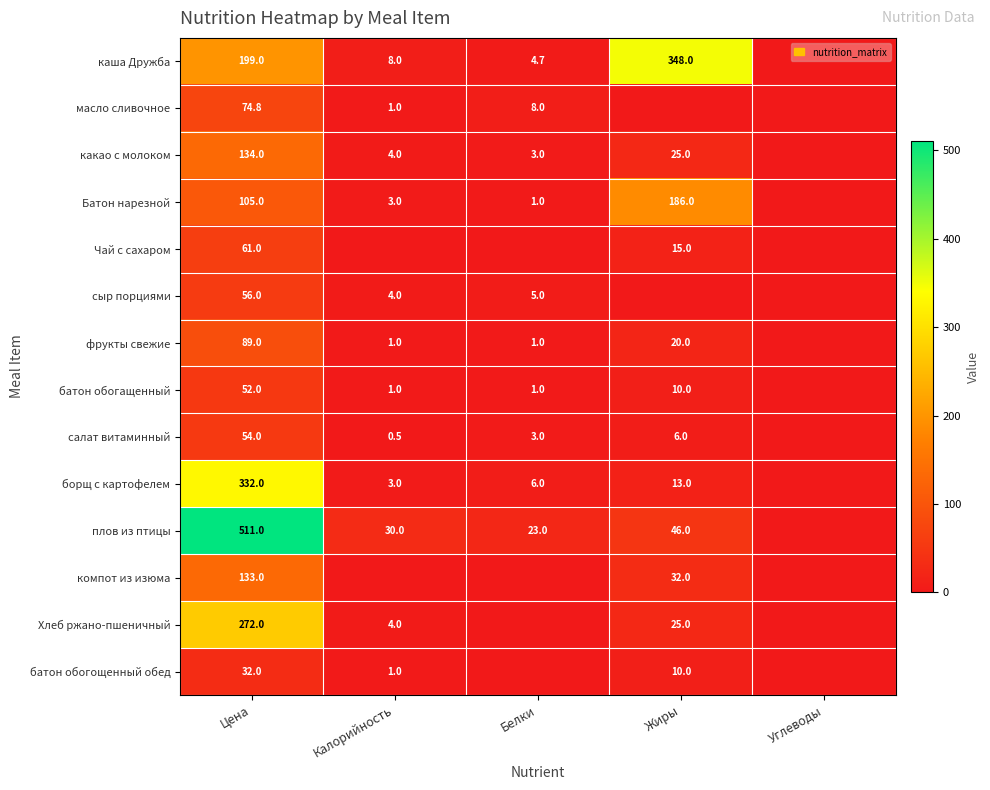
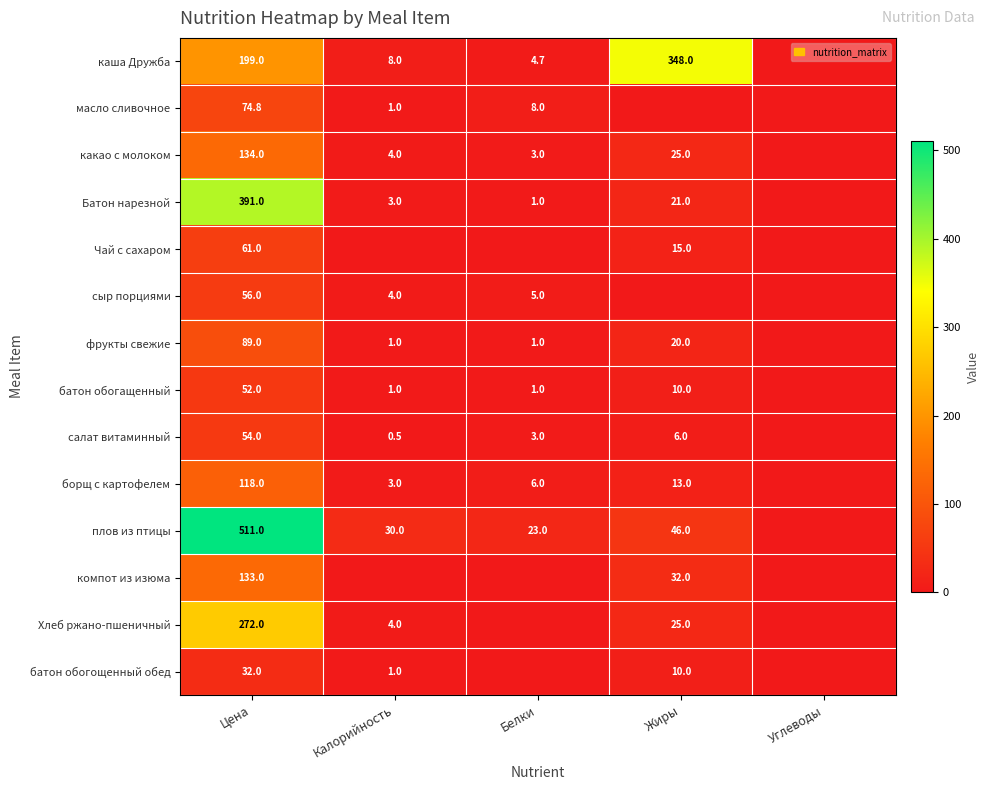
Батон нарезной, Цена: 105.0 -> 391.0
Батон нарезной, Жиры: 186.0 -> 21.0
борщ с картофелем, Цена: 332.0 -> 118.0
